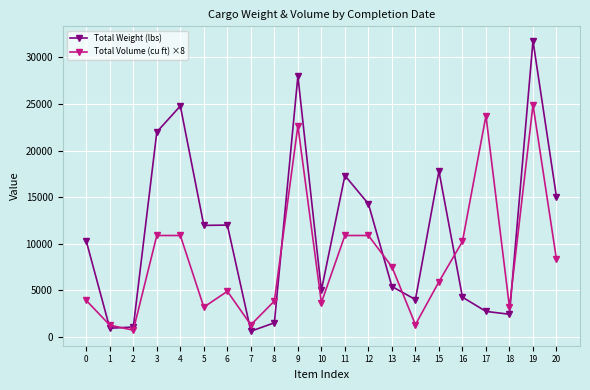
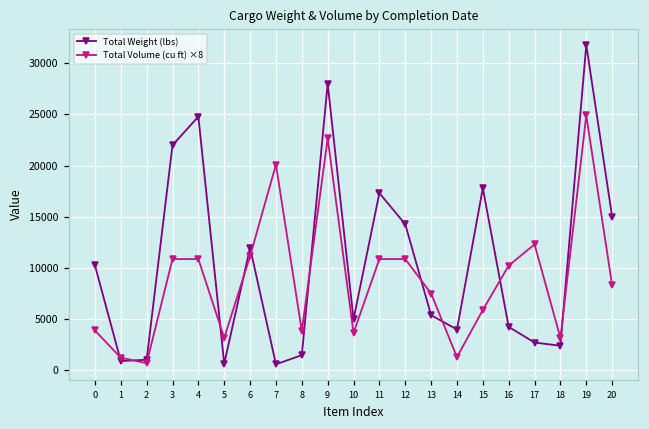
Total Weight (lbs), 5: 12000 -> 1000
Total Volume (cu ft) ×8, 6: 5000 -> 11000
Total Volume (cu ft) ×8, 7: 1000 -> 20000
Total Volume (cu ft) ×8, 17: 24000 -> 12000
